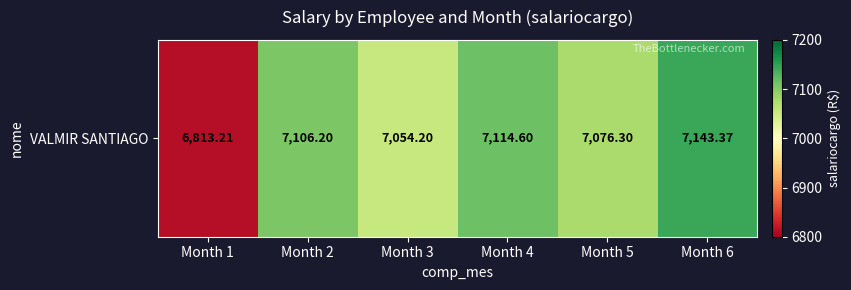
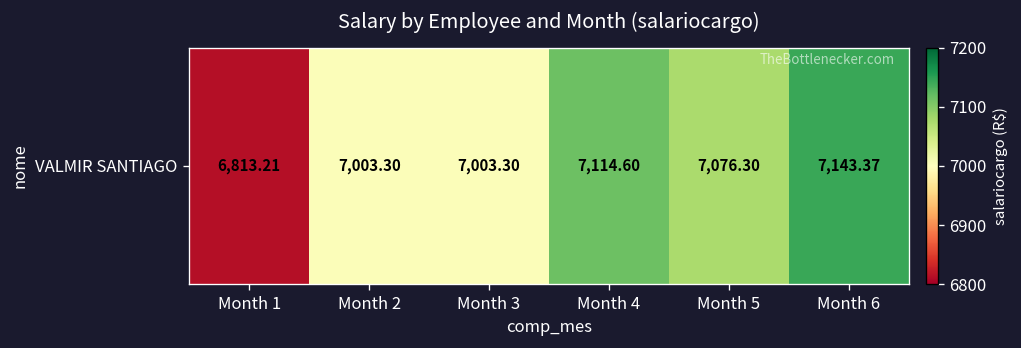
VALMIR SANTIAGO, Month 2: 7,106.20 -> 7,003.30
VALMIR SANTIAGO, Month 3: 7,054.20 -> 7,003.30
